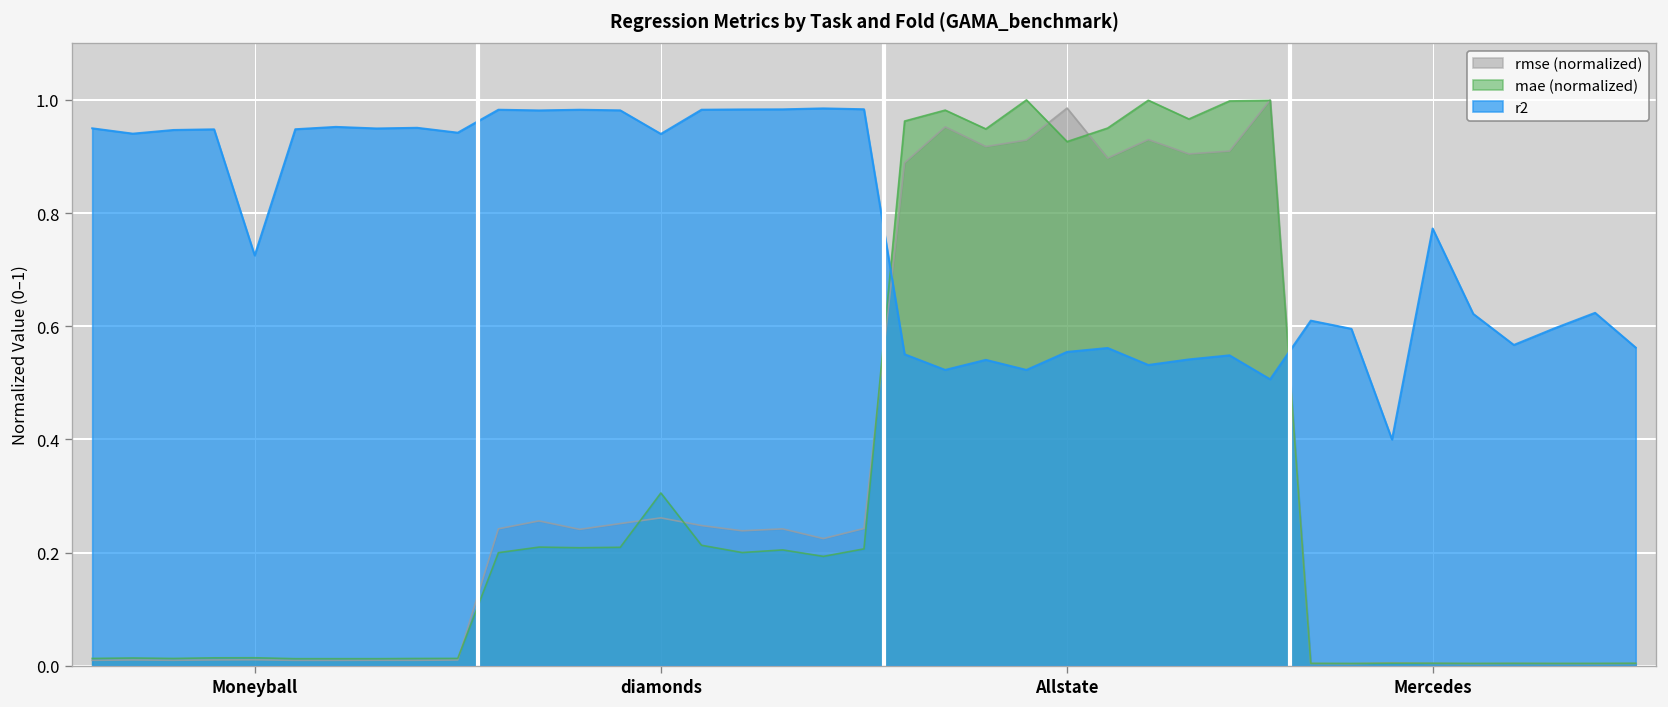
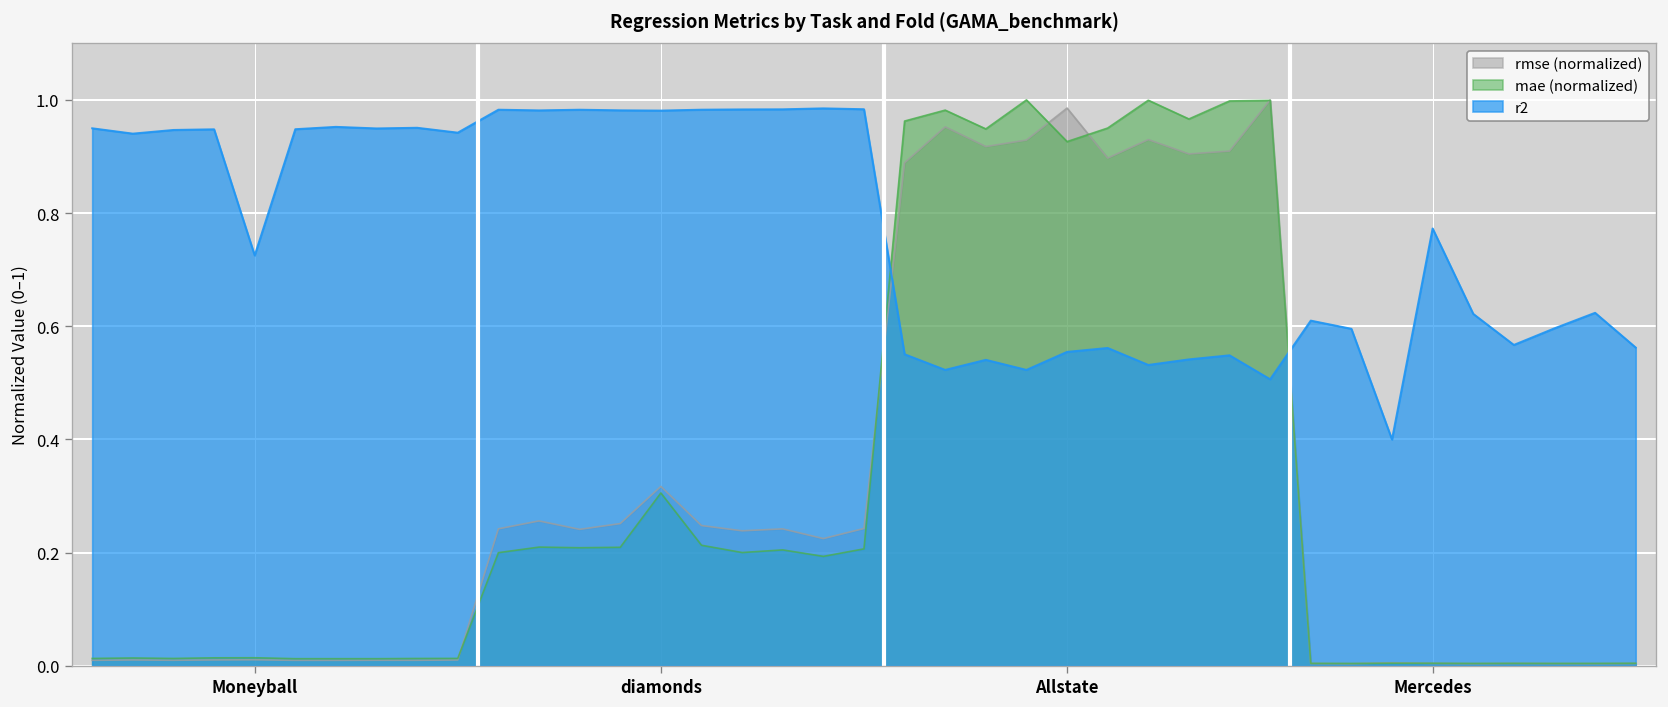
rmse (normalized), diamonds: 0.26 -> 0.32
r2, diamonds: 0.94 -> 0.98
